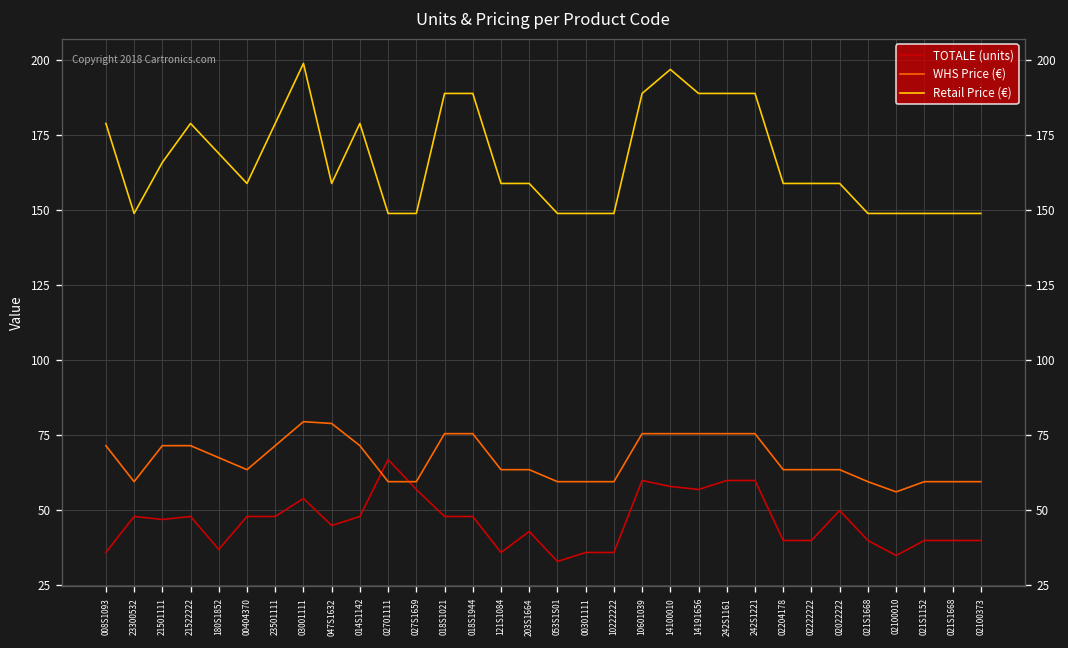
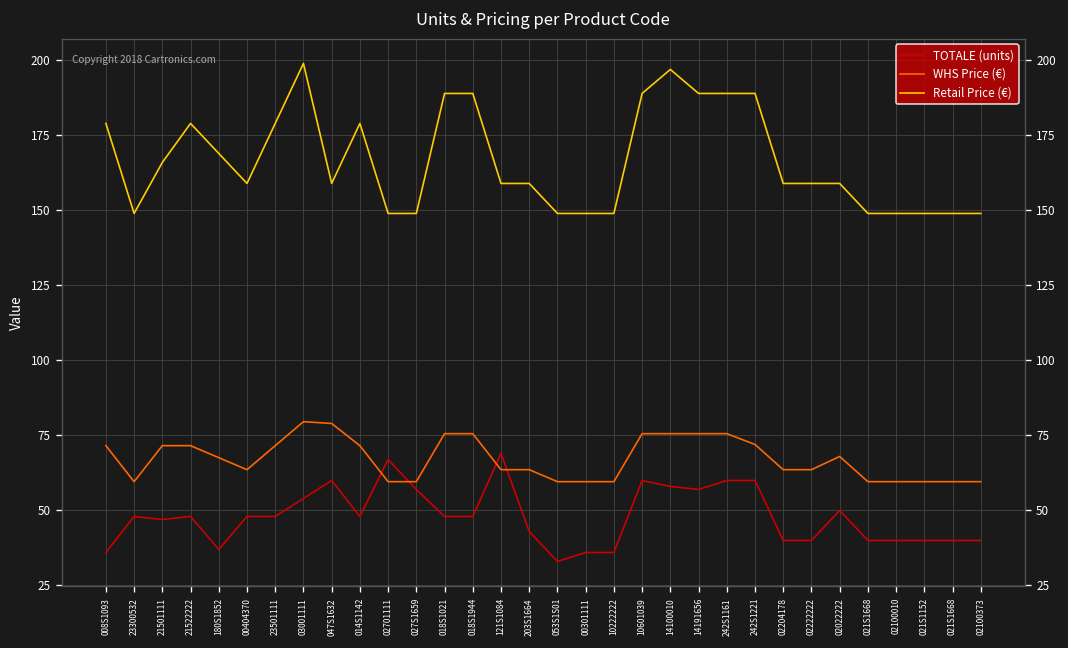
TOTALE (units), 047S1632: 45 -> 60
TOTALE (units), 121S1084: 36 -> 69
WHS Price (€), 242S1221: 76 -> 72
WHS Price (€), 02022222: 64 -> 68
TOTALE (units), 02100010: 35 -> 40
WHS Price (€), 02100010: 56 -> 60
